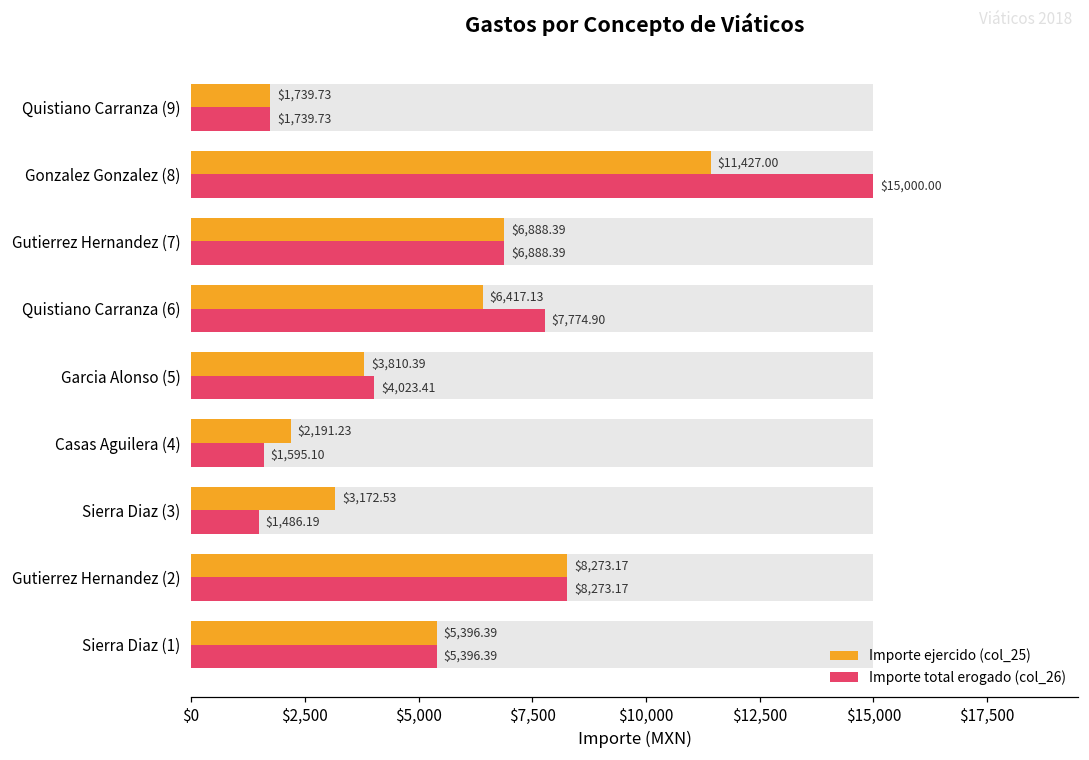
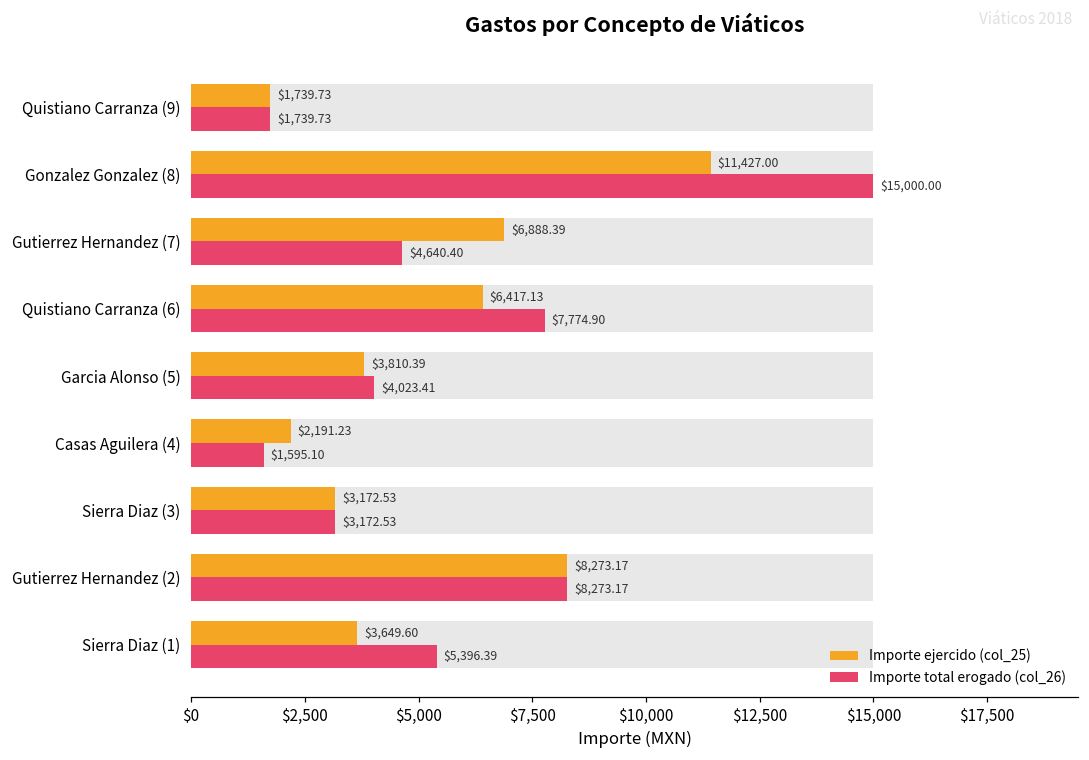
Importe total erogado (col_26), Gutierrez Hernandez (7): $6,888.39 -> $4,640.40
Importe total erogado (col_26), Sierra Diaz (3): $1,486.19 -> $3,172.53
Importe ejercido (col_25), Sierra Diaz (1): $5,396.39 -> $3,649.60
